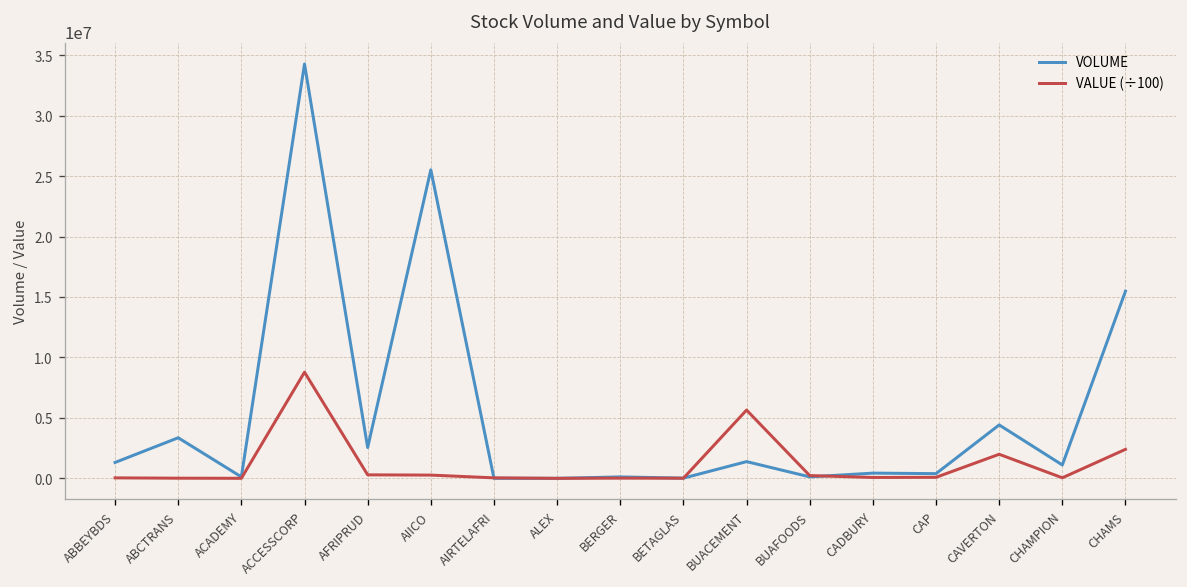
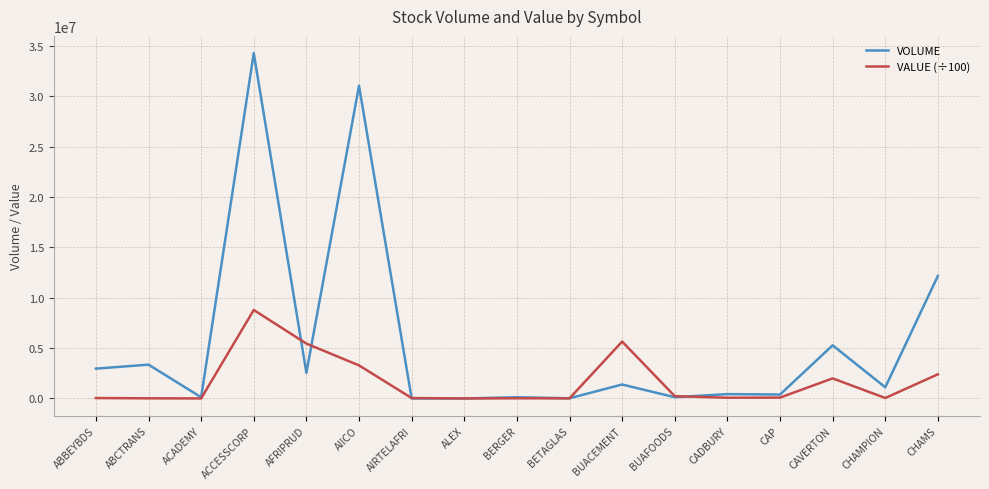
VOLUME, ABBEYBDS: 1300000 -> 3000000
VALUE (÷100), AFRIPRUD: 300000 -> 5400000
VOLUME, AIICO: 25500000 -> 31000000
VALUE (÷100), AIICO: 300000 -> 3300000
VOLUME, CAVERTON: 4400000 -> 5300000
VOLUME, CHAMS: 15500000 -> 12200000
